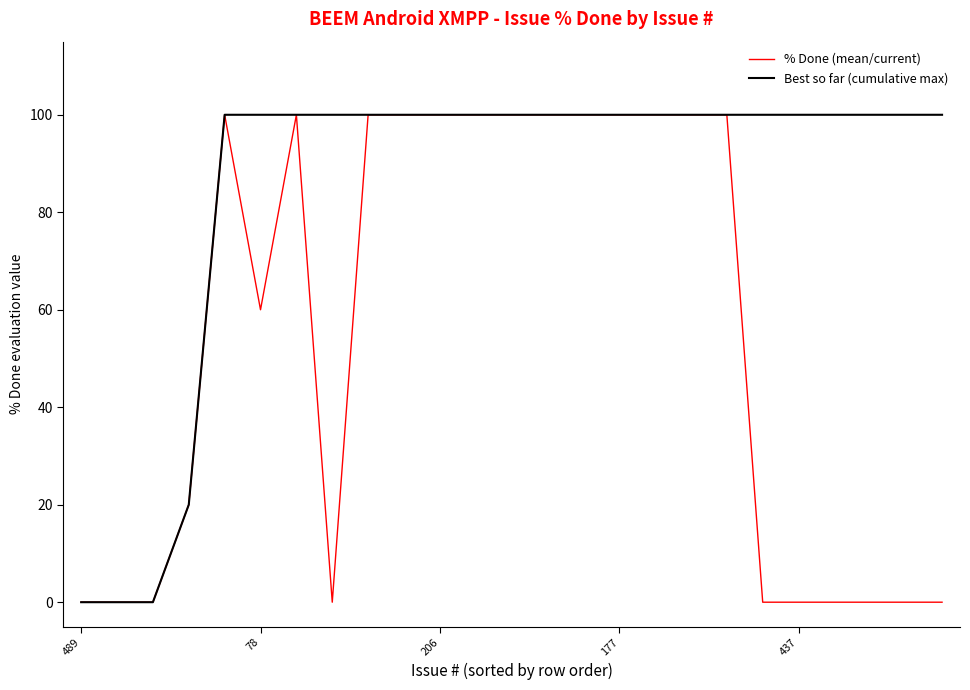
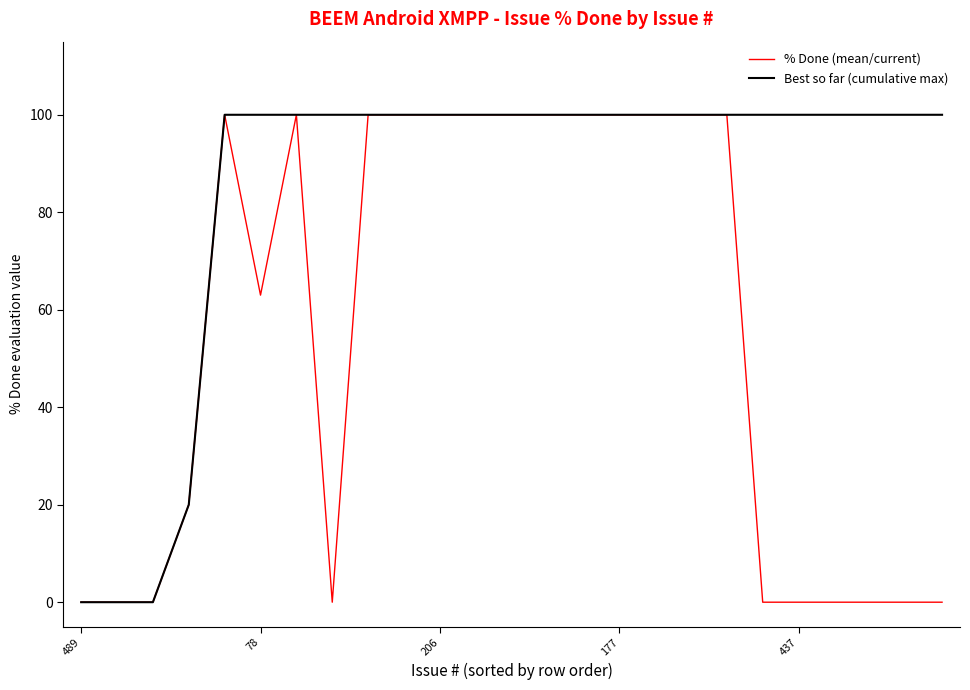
% Done (mean/current), 78: 60 -> 63
